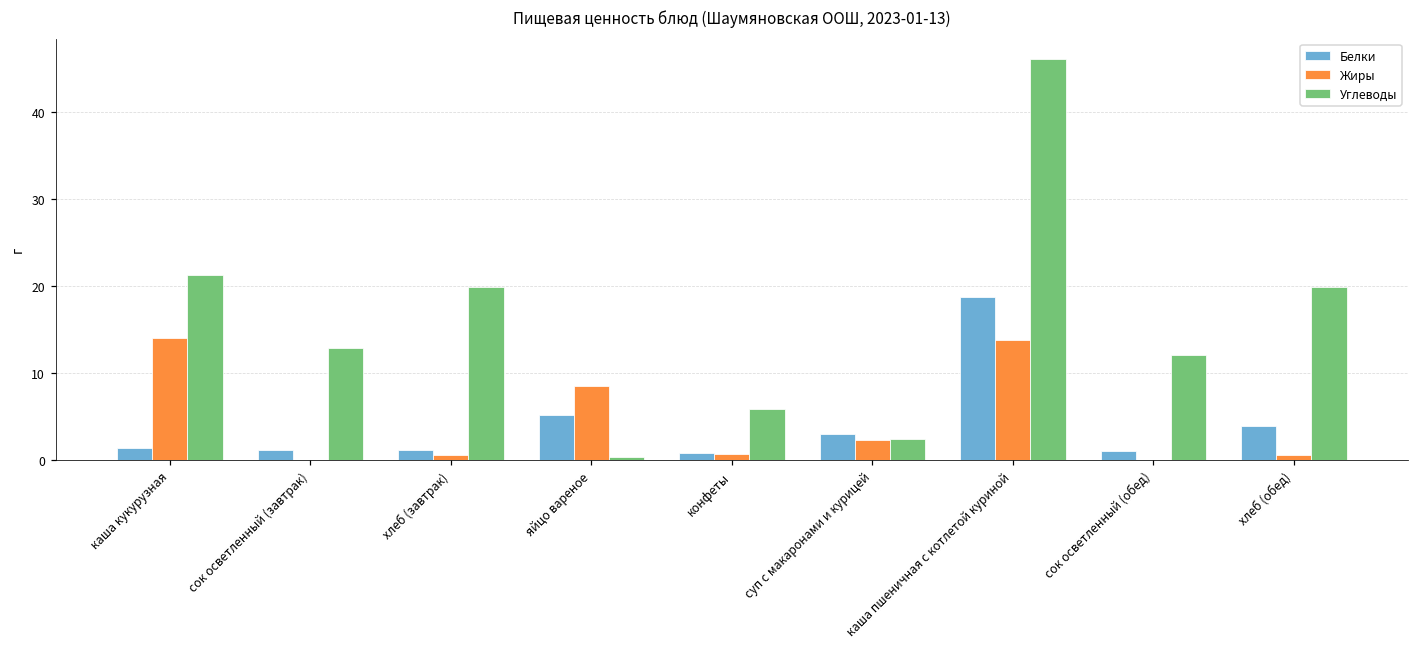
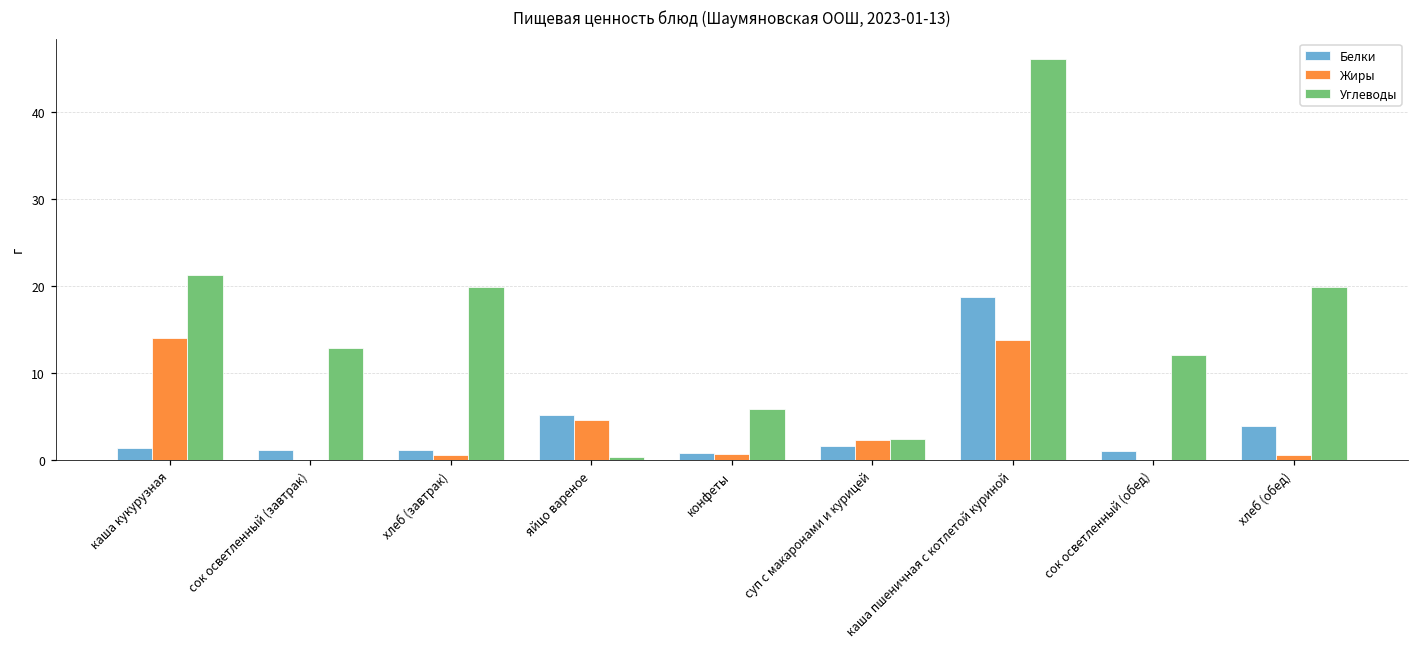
Жиры, яйцо вареное: 9 -> 5
Белки, суп с макаронами и курицей: 3 -> 2
